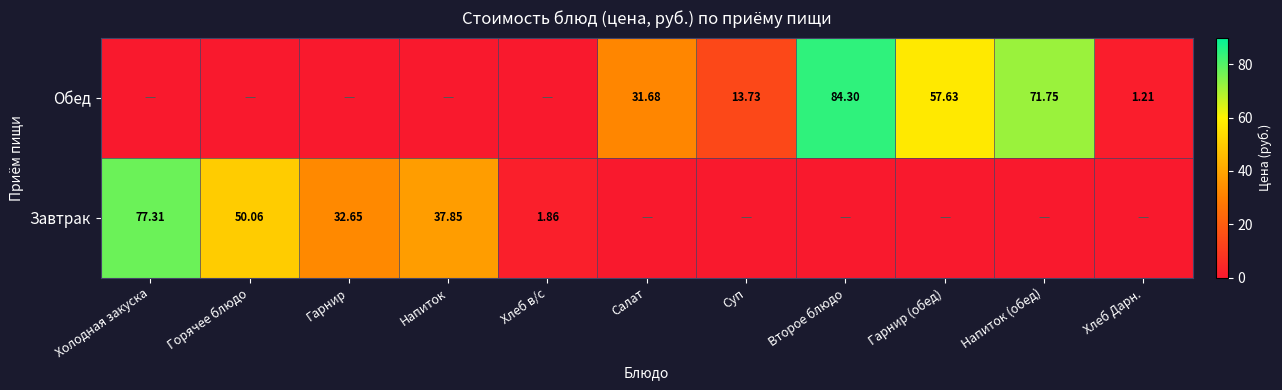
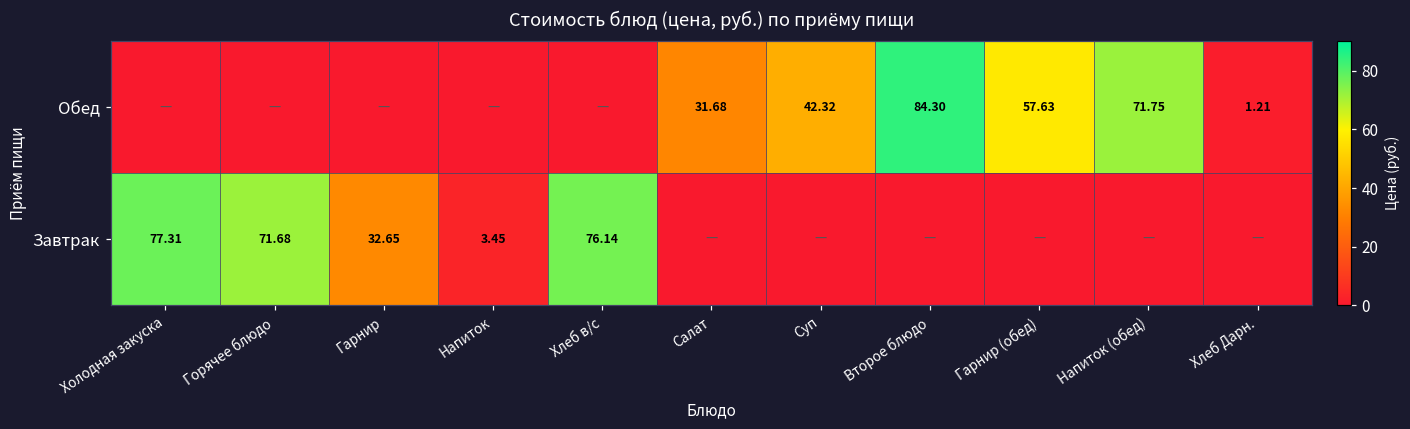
Обед, Суп: 13.73 -> 42.32
Завтрак, Горячее блюдо: 50.06 -> 71.68
Завтрак, Напиток: 37.85 -> 3.45
Завтрак, Хлеб в/с: 1.86 -> 76.14
